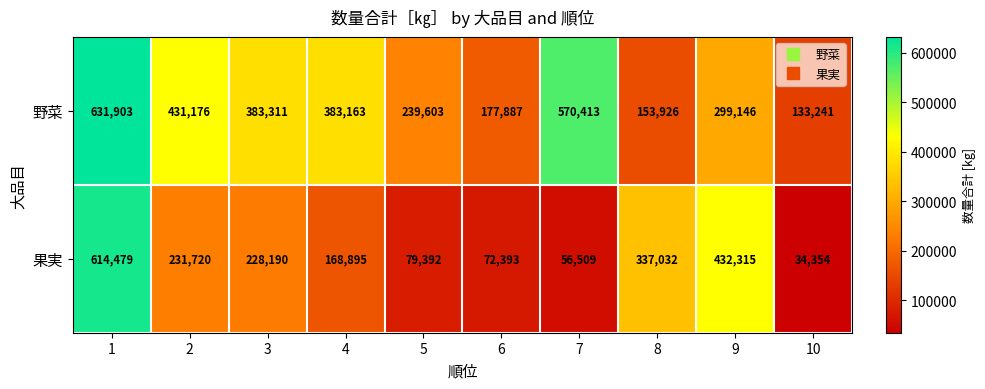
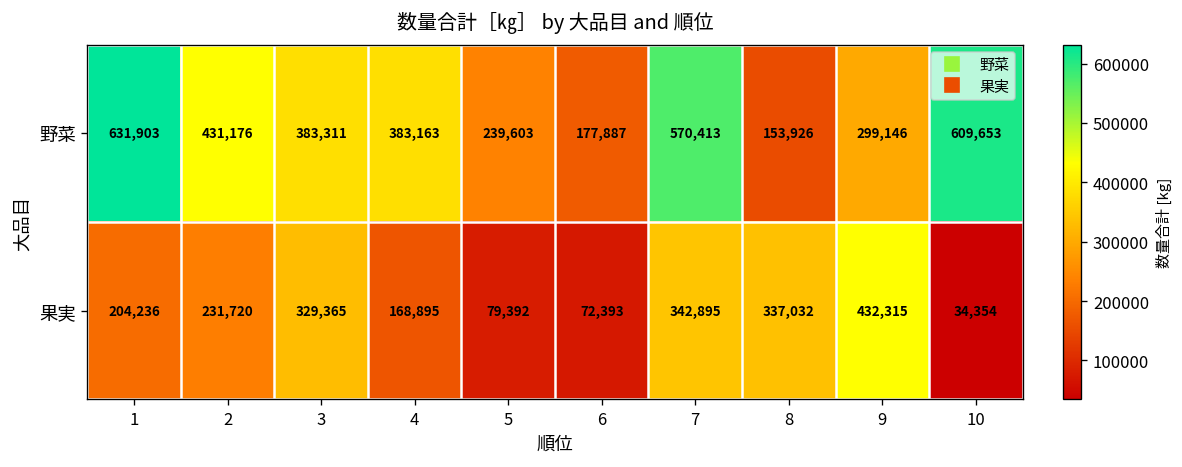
野菜, 10: 133,241 -> 609,653
果実, 1: 614,479 -> 204,236
果実, 3: 228,190 -> 329,365
果実, 7: 56,509 -> 342,895
